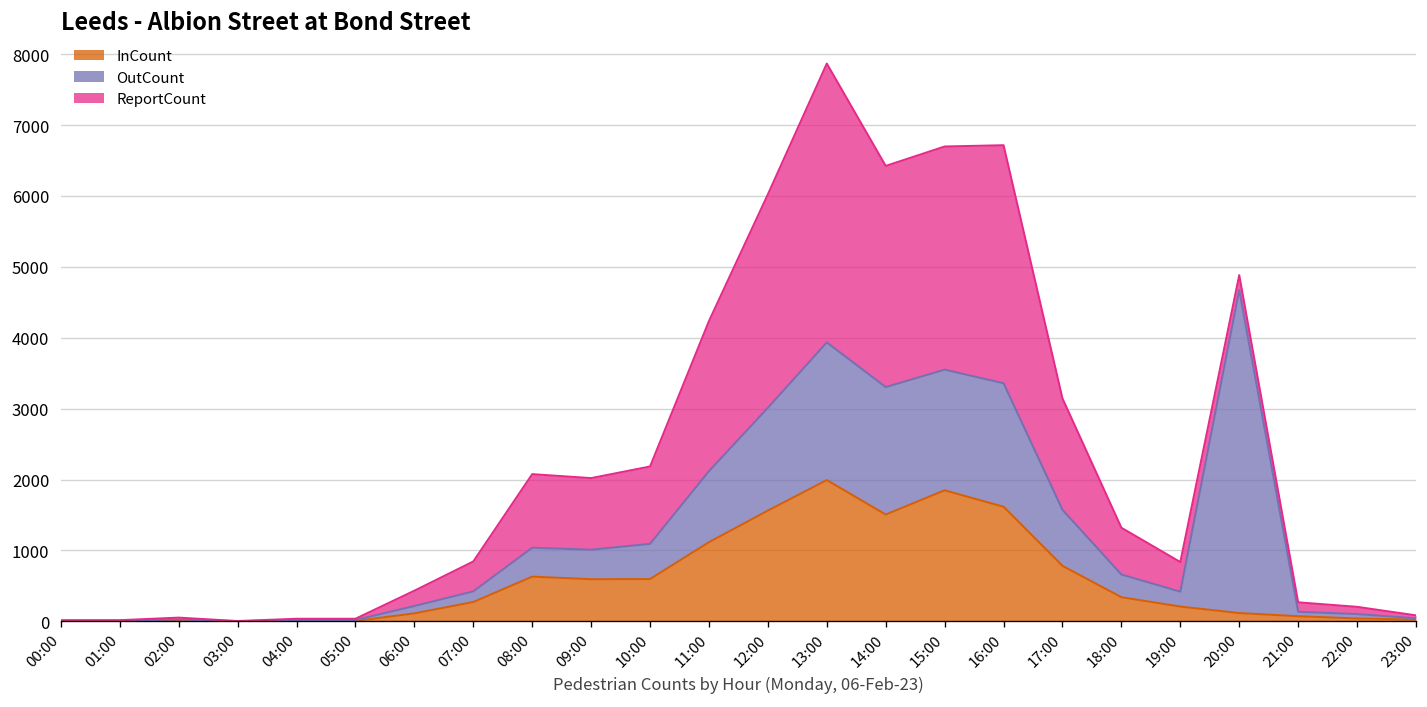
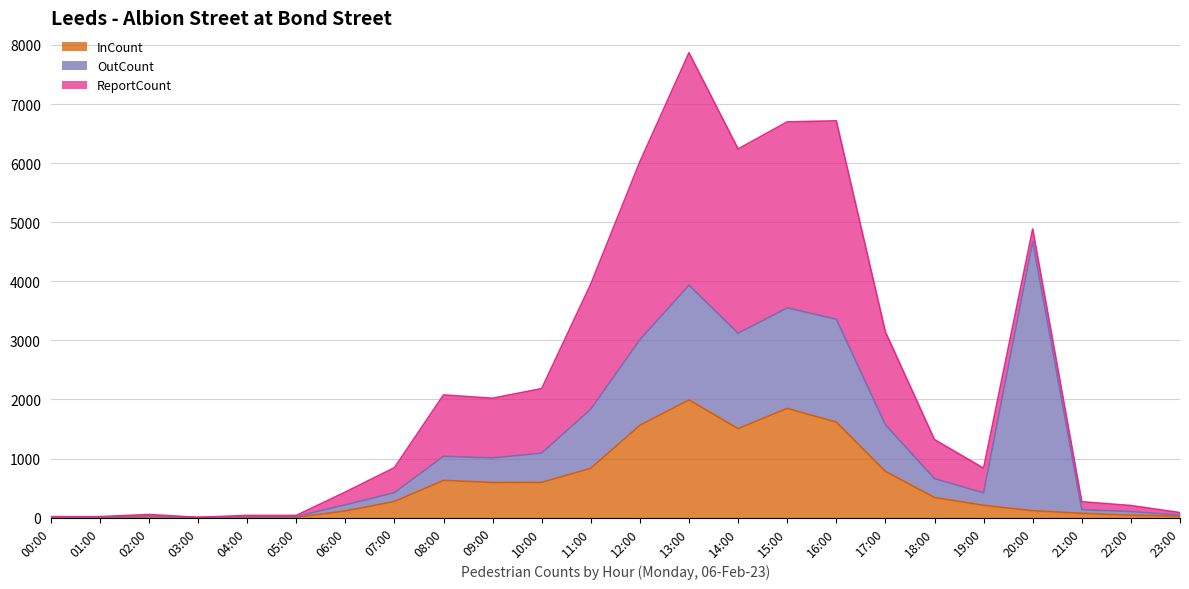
InCount, 11:00: 1100 -> 800
OutCount, 14:00: 1800 -> 1600
